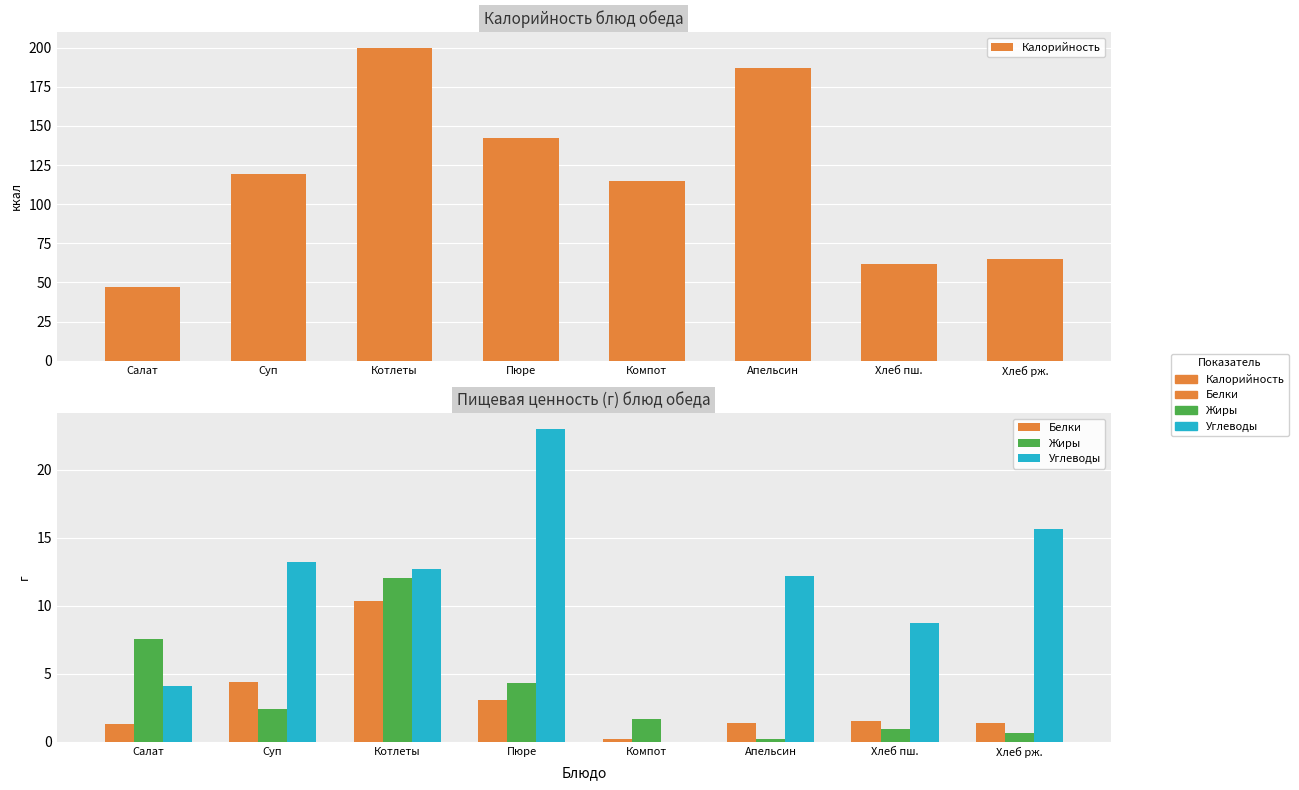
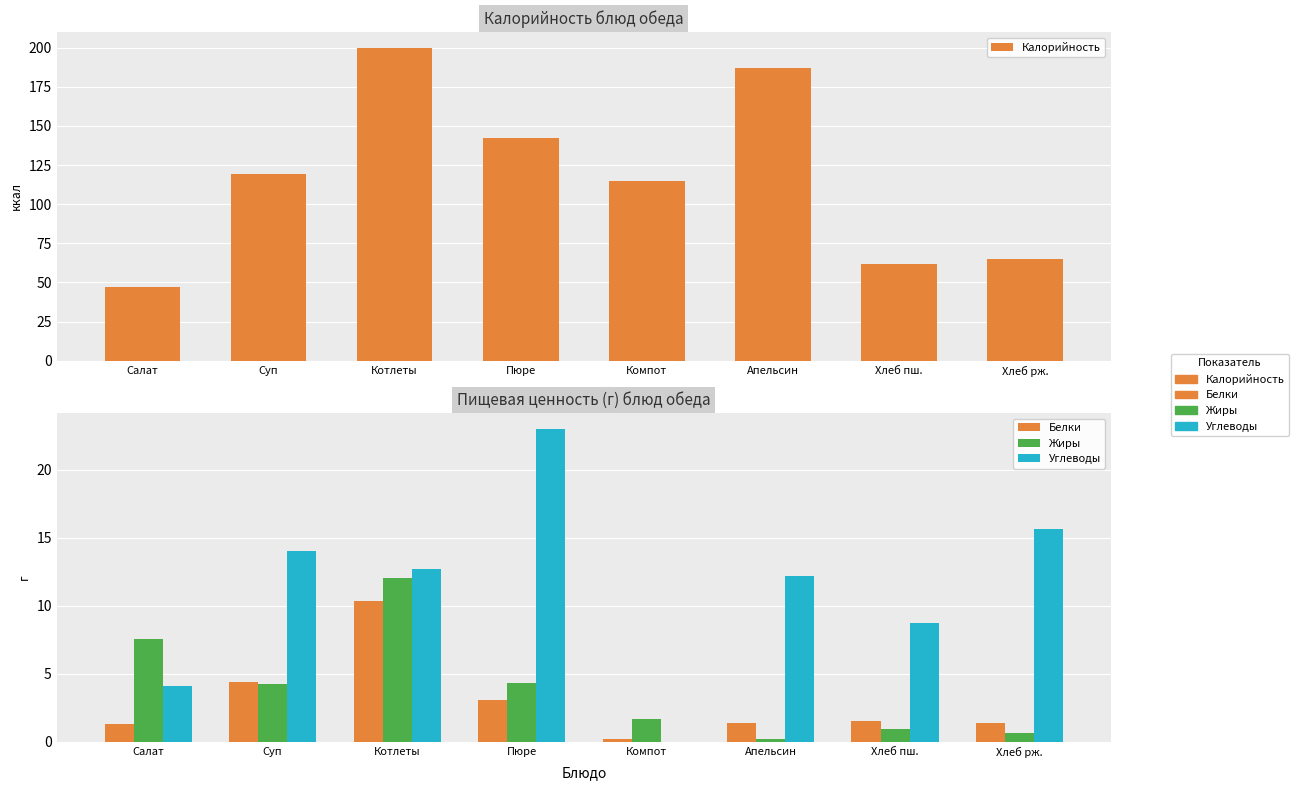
Пищевая ценность (г) блюд обеда, Жиры, Суп: 2.4 -> 4.2
Пищевая ценность (г) блюд обеда, Углеводы, Суп: 13.2 -> 14.0
